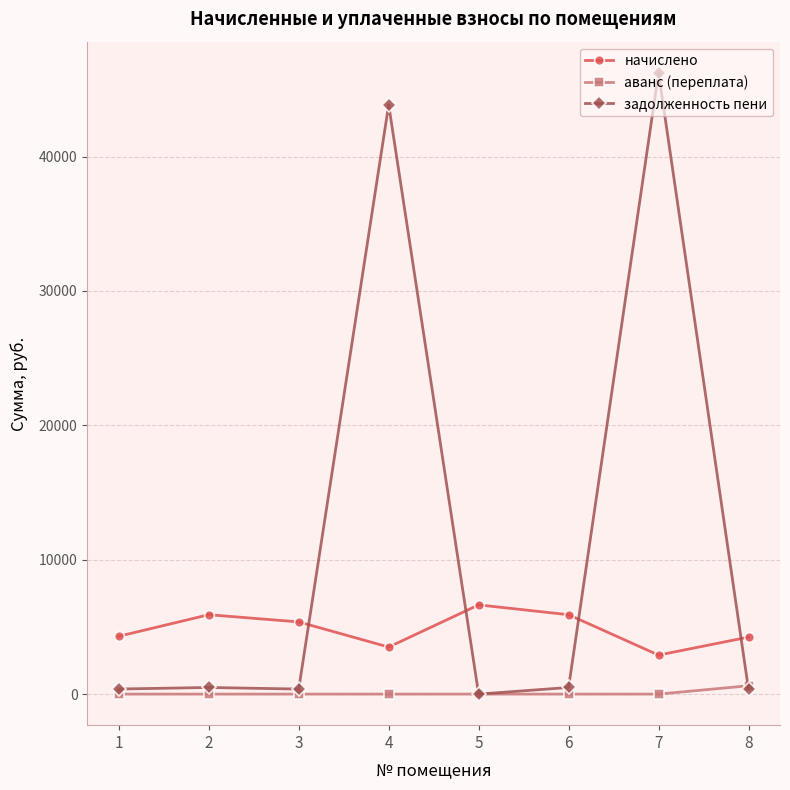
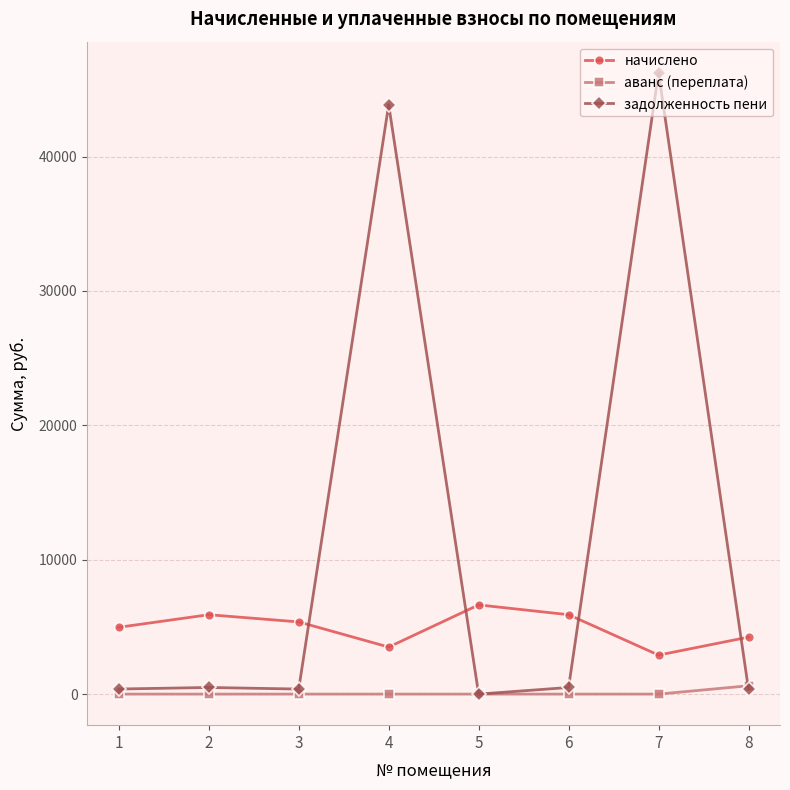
начислено, 1: 4300 -> 5000
